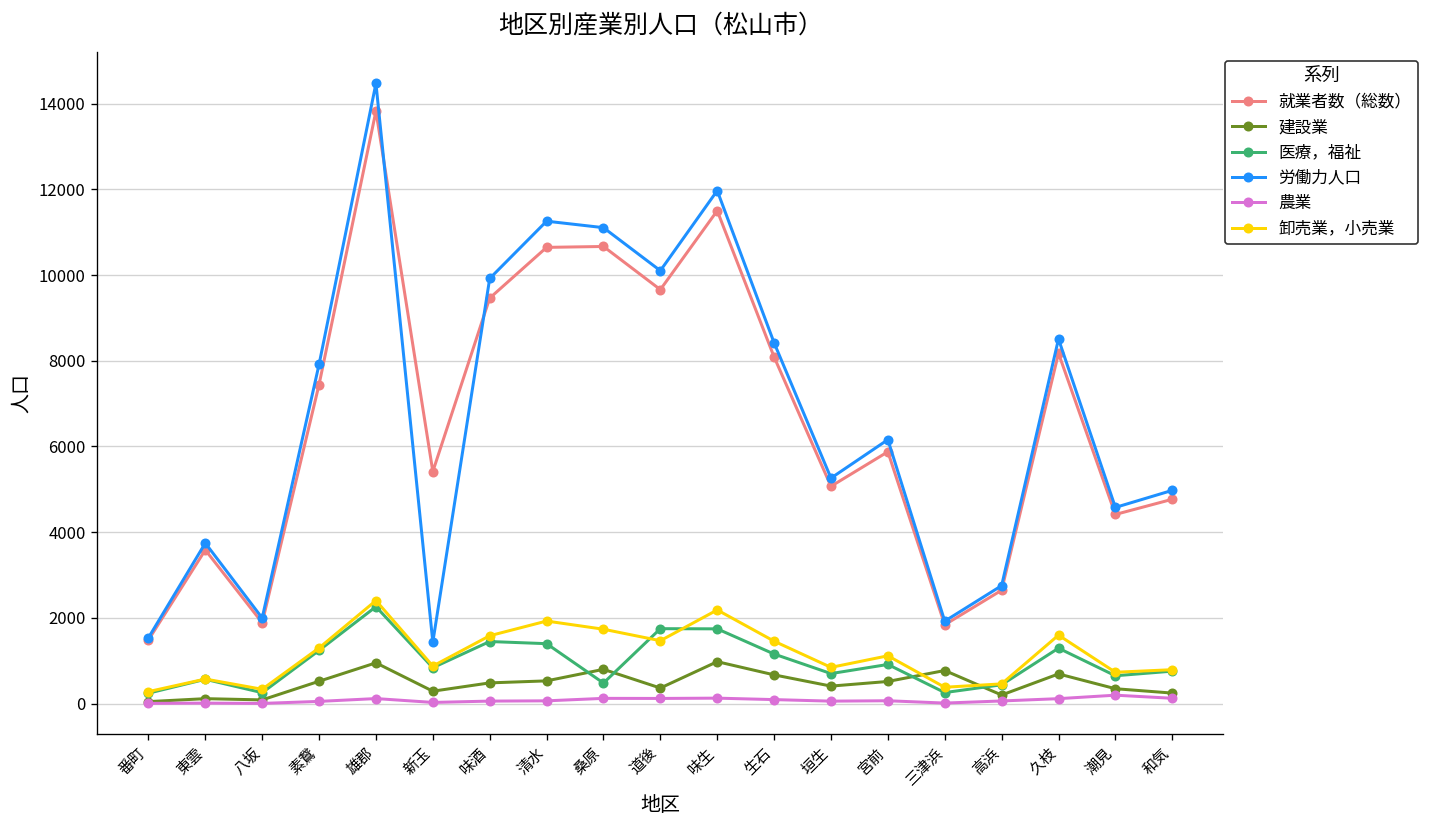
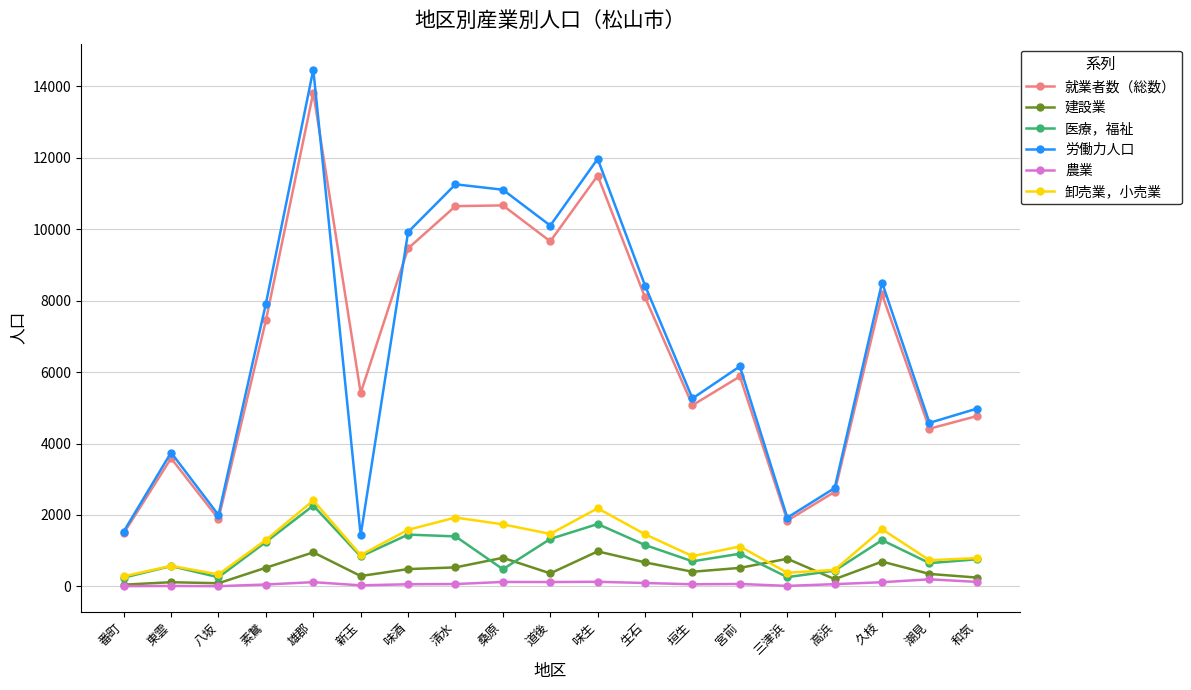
医療，福祉, 道後: 1700 -> 1300
